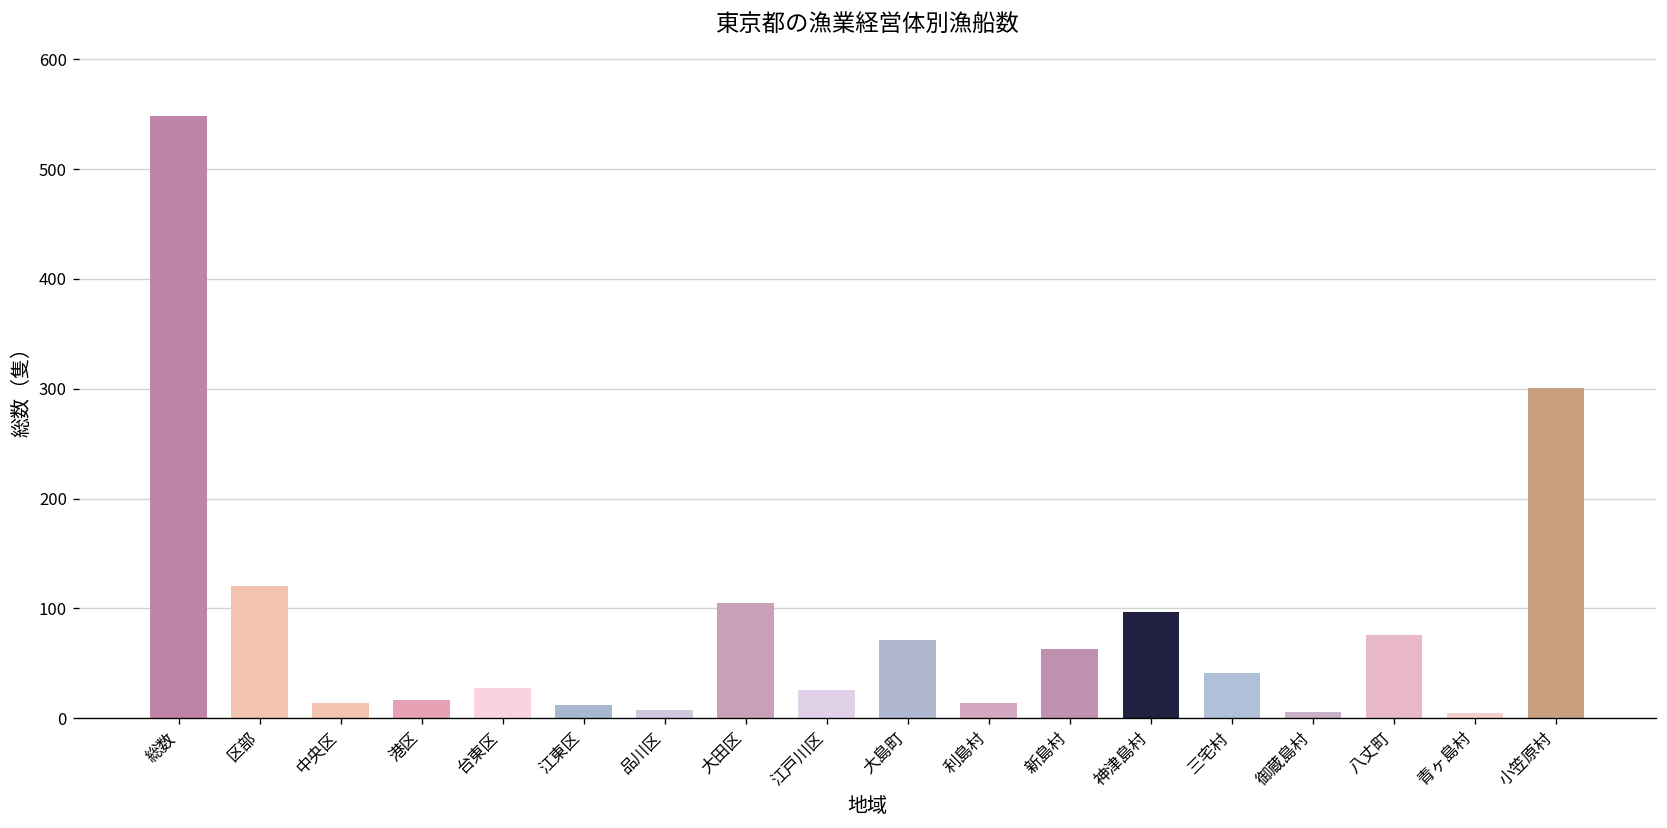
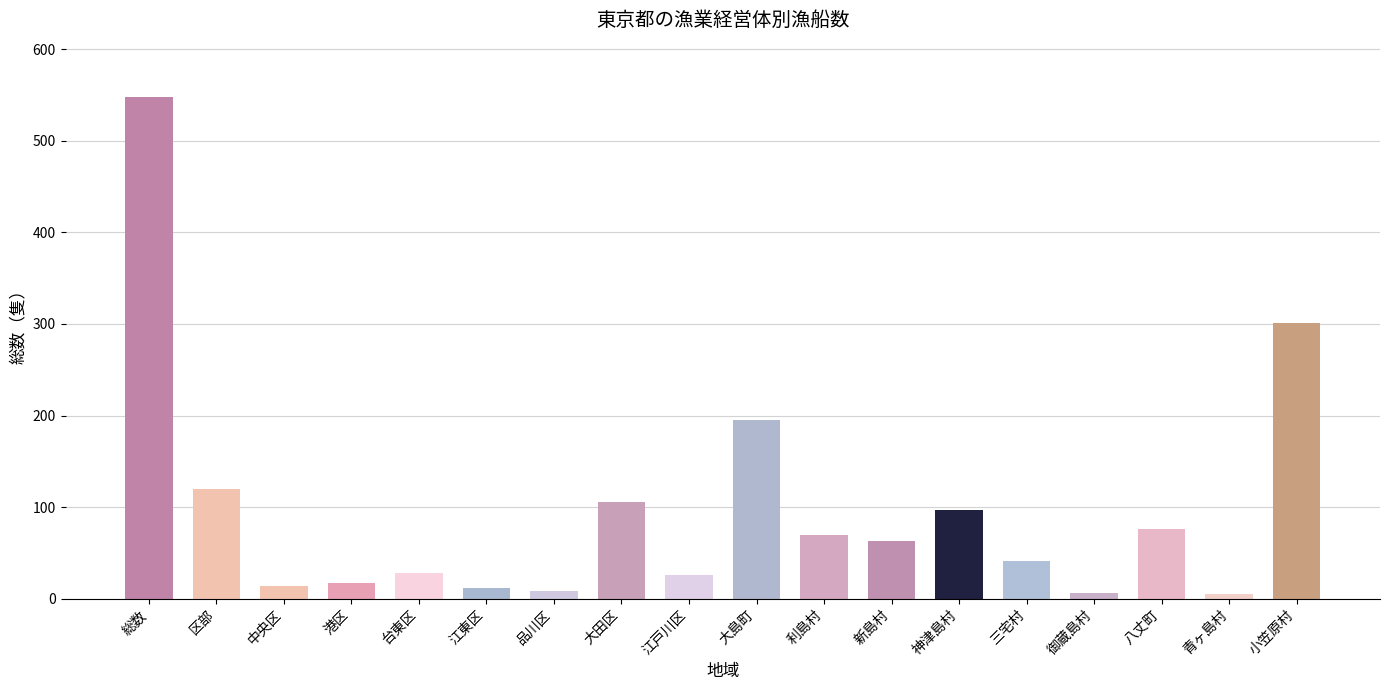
大島町: 70 -> 200
利島村: 10 -> 70
